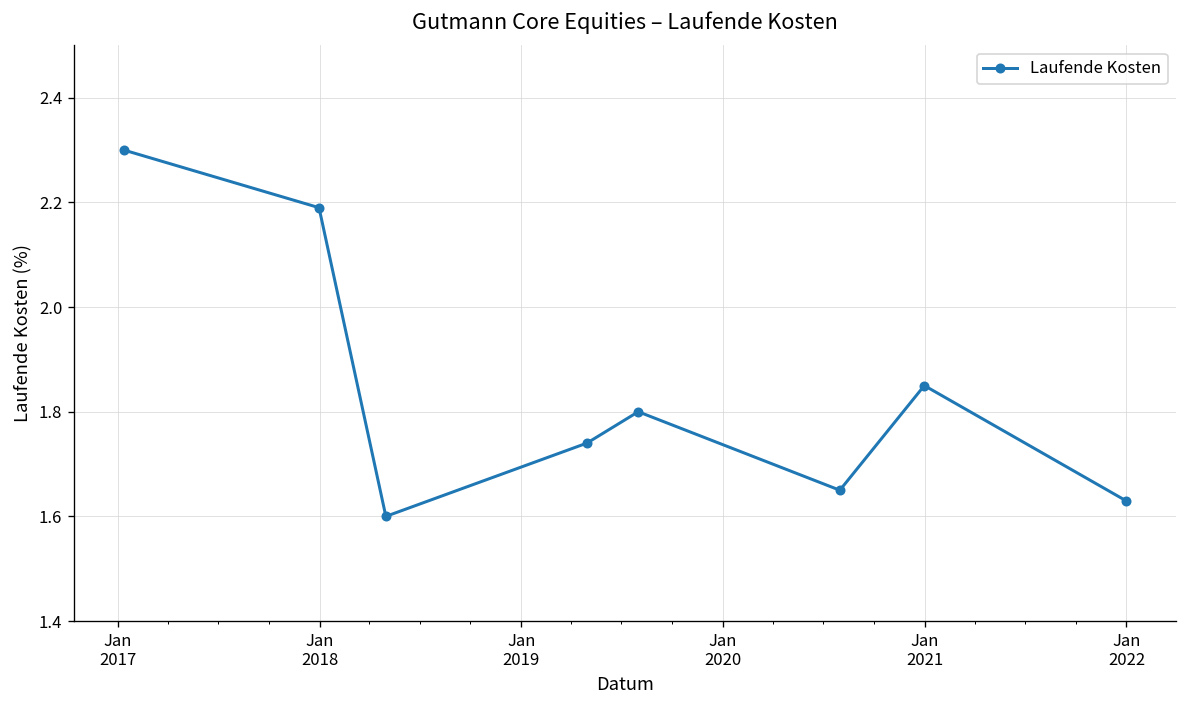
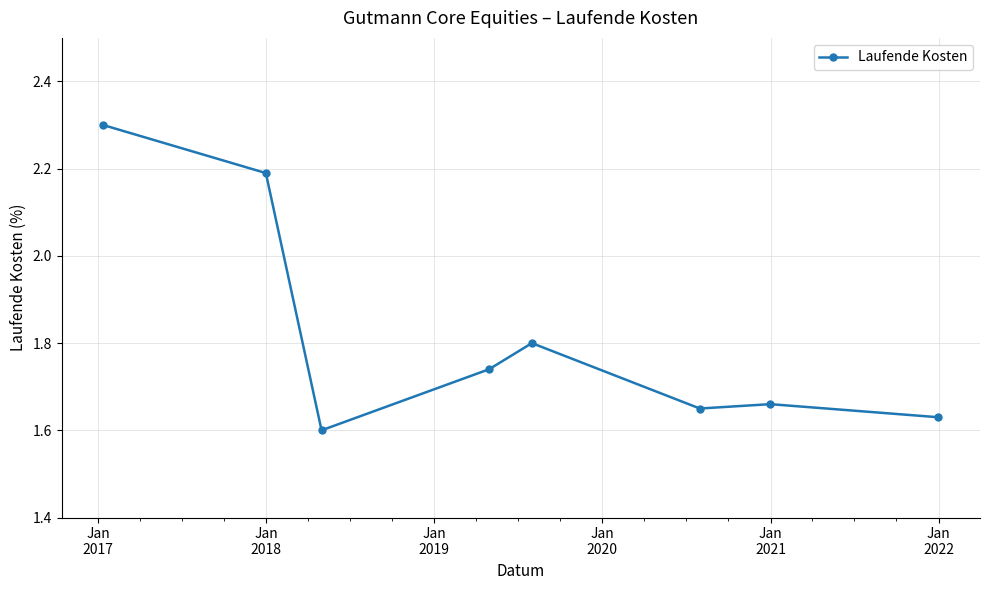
Jan 2021: 1.85 -> 1.66
